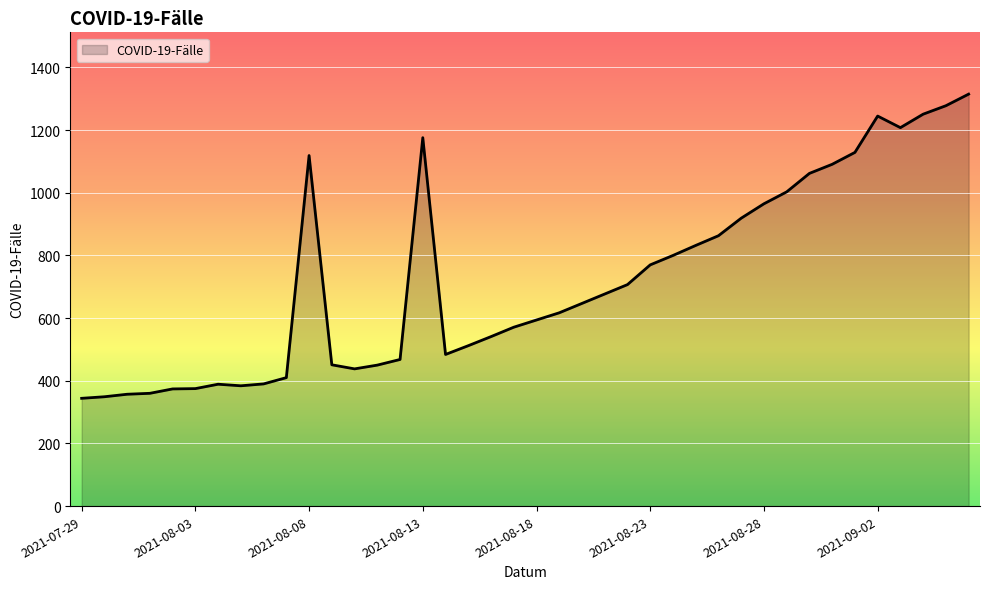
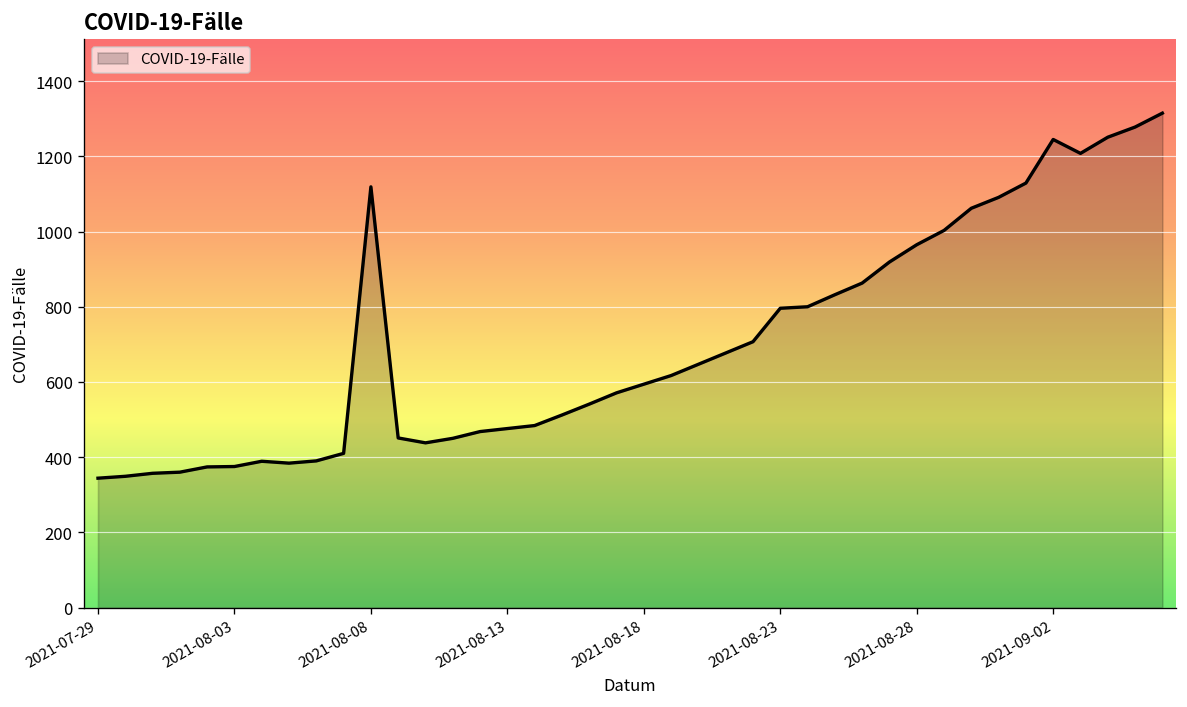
2021-08-13: 1180 -> 480
2021-08-23: 770 -> 800
